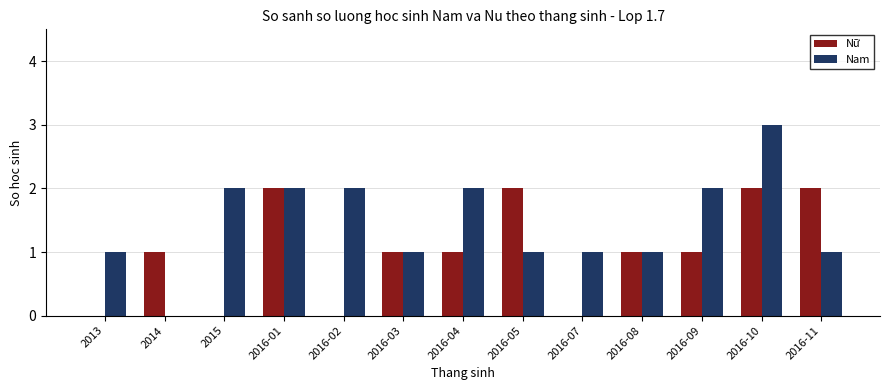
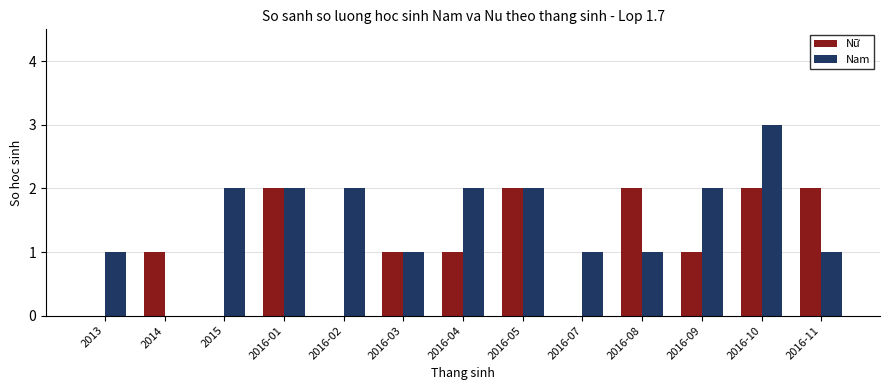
Nam, 2016-05: 1 -> 2
Nữ, 2016-08: 1 -> 2
